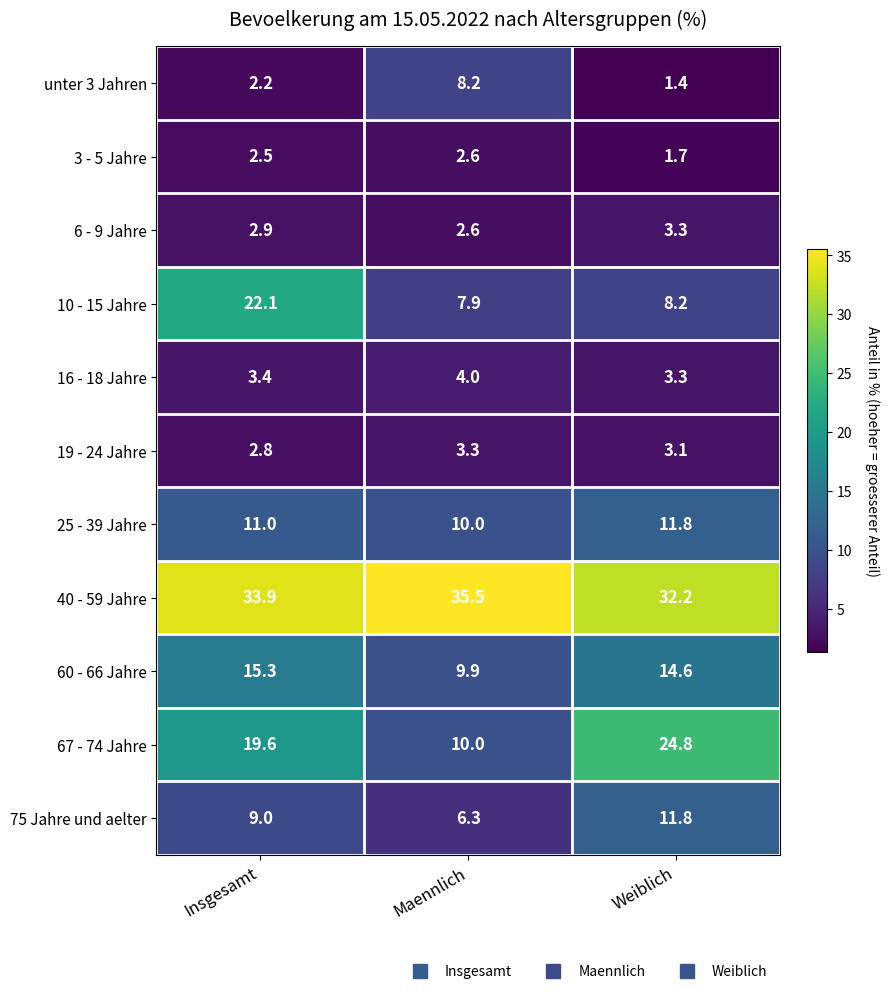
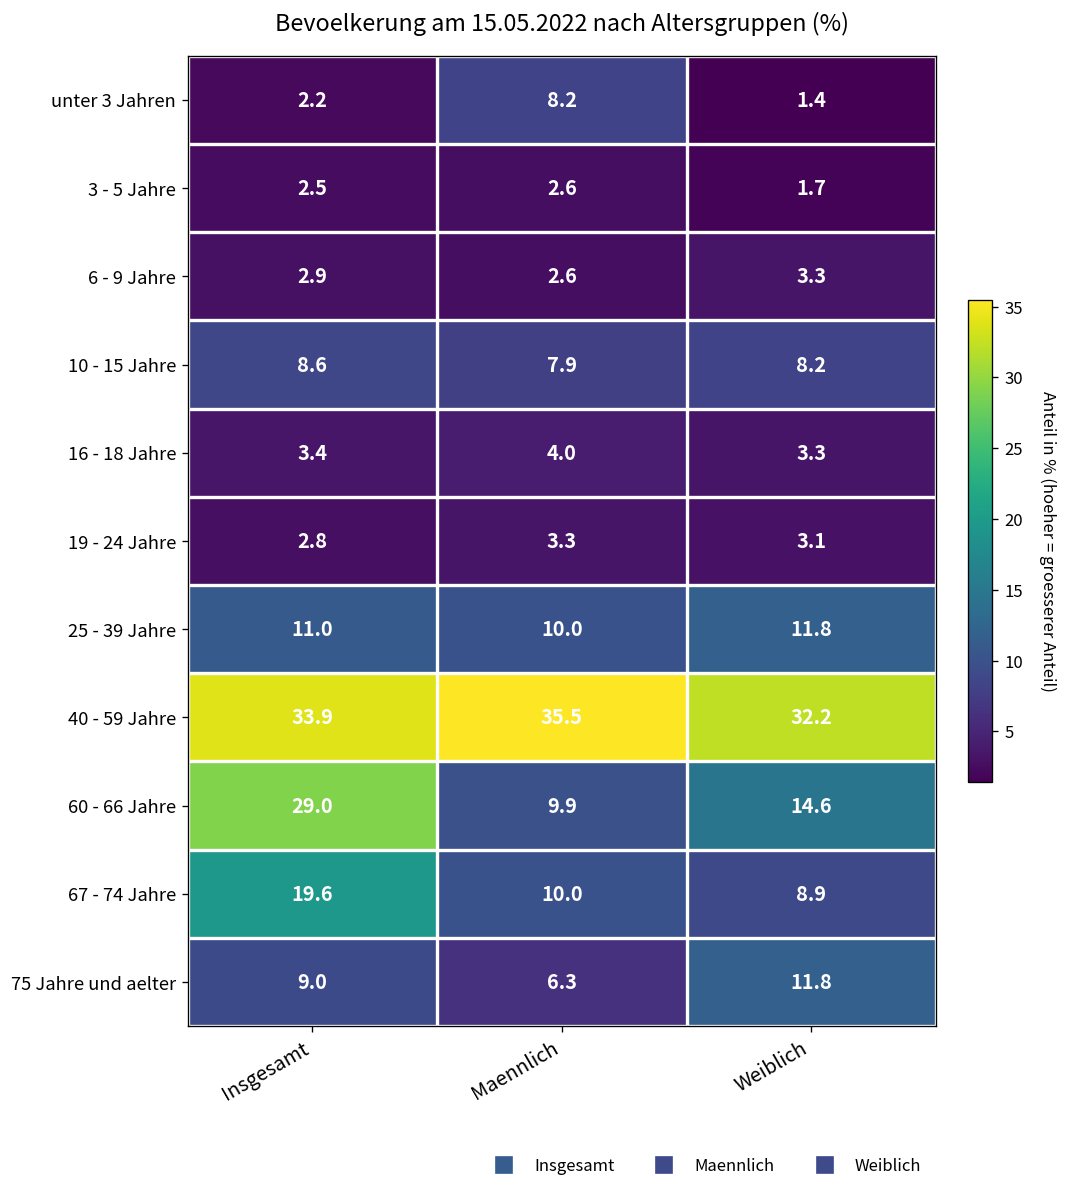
10 - 15 Jahre, Insgesamt: 22.1 -> 8.6
60 - 66 Jahre, Insgesamt: 15.3 -> 29.0
67 - 74 Jahre, Weiblich: 24.8 -> 8.9
